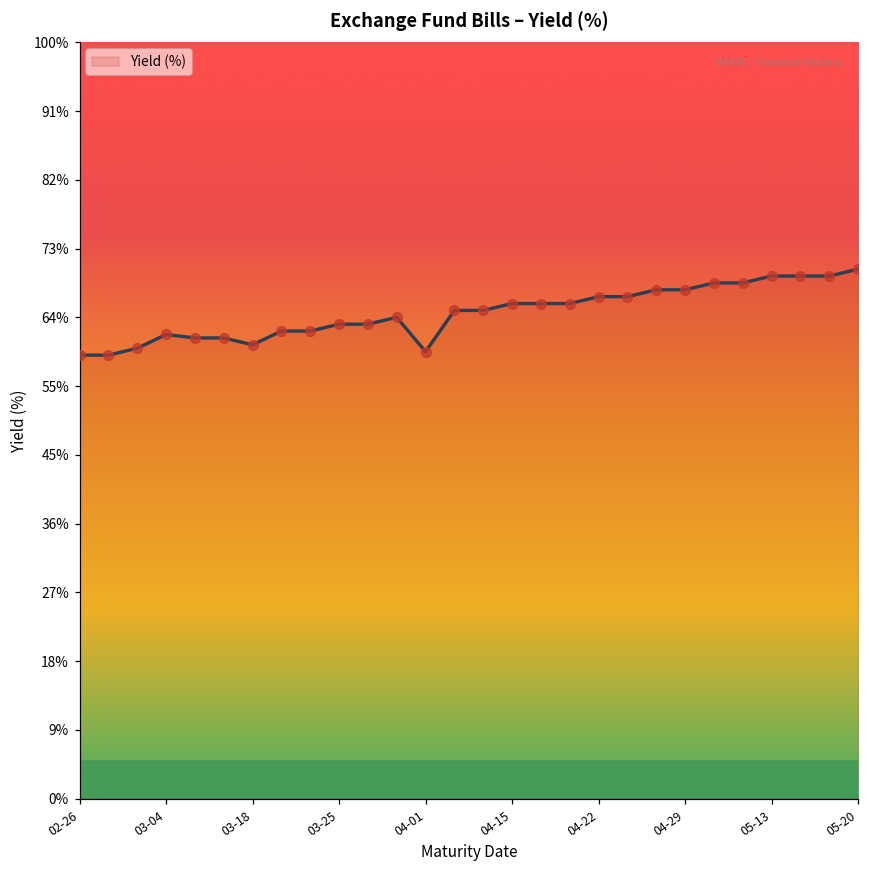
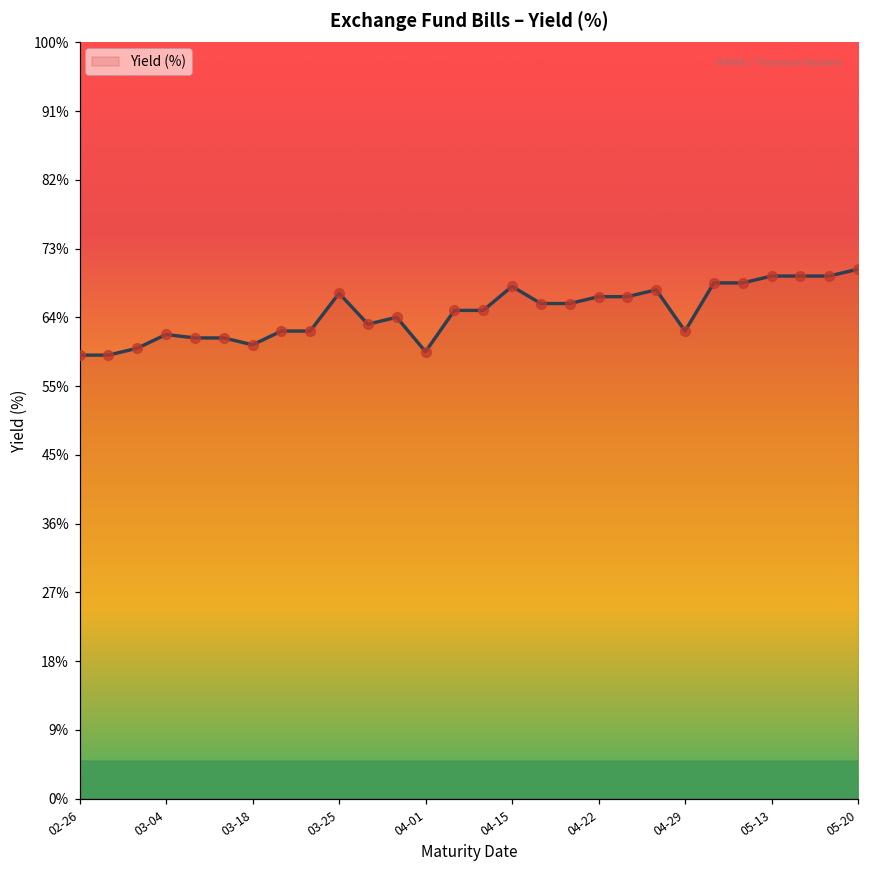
03-25: 63% -> 67%
04-15: 65% -> 68%
04-29: 67% -> 62%
